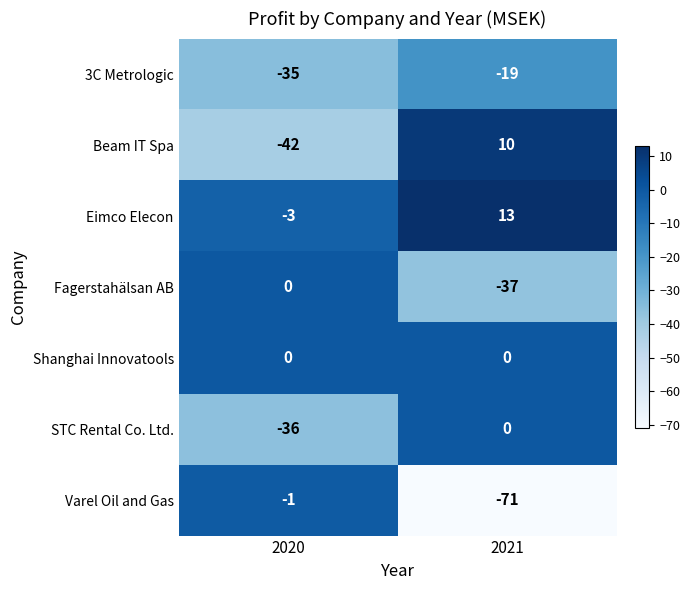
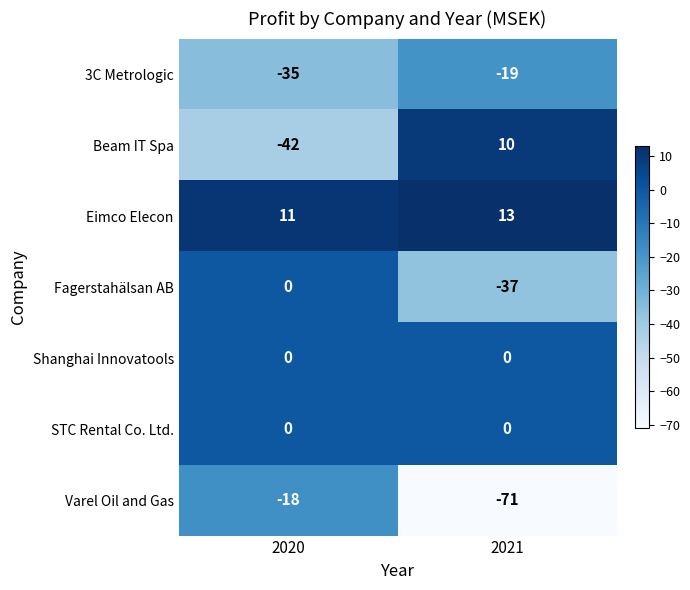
Eimco Elecon, 2020: -3 -> 11
STC Rental Co. Ltd., 2020: -36 -> 0
Varel Oil and Gas, 2020: -1 -> -18
